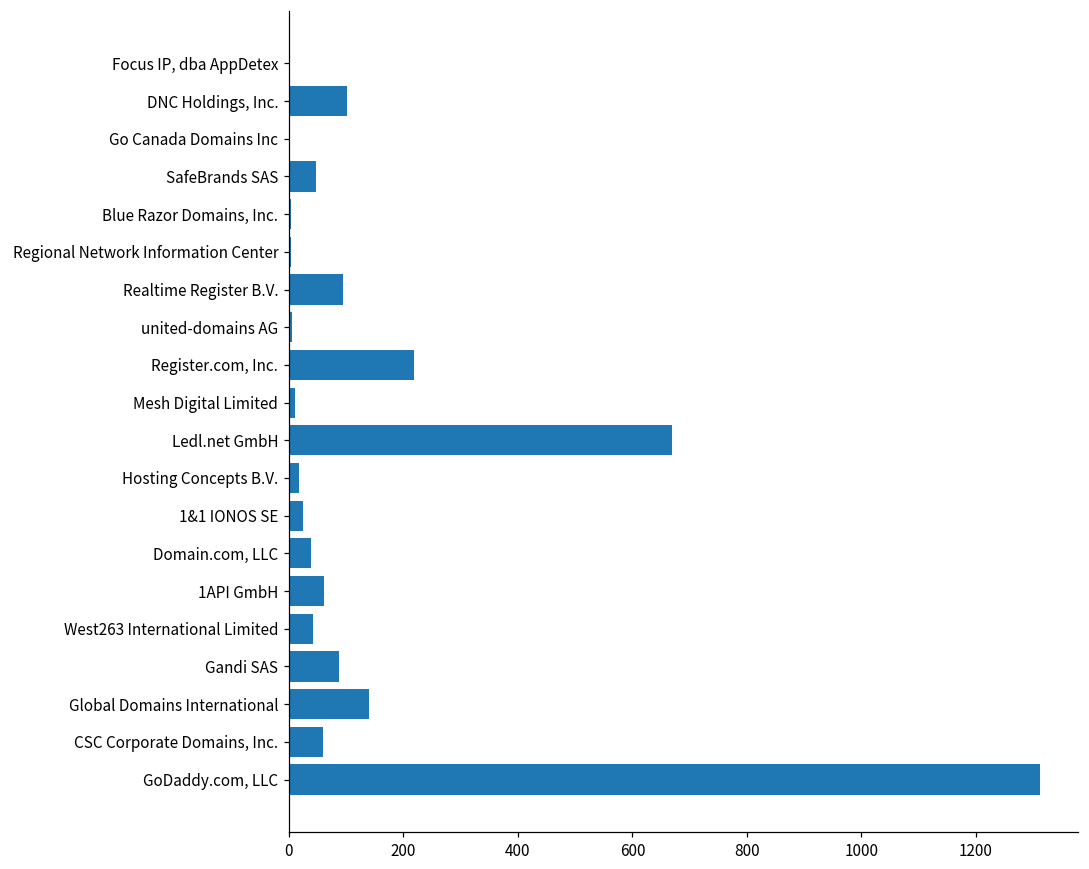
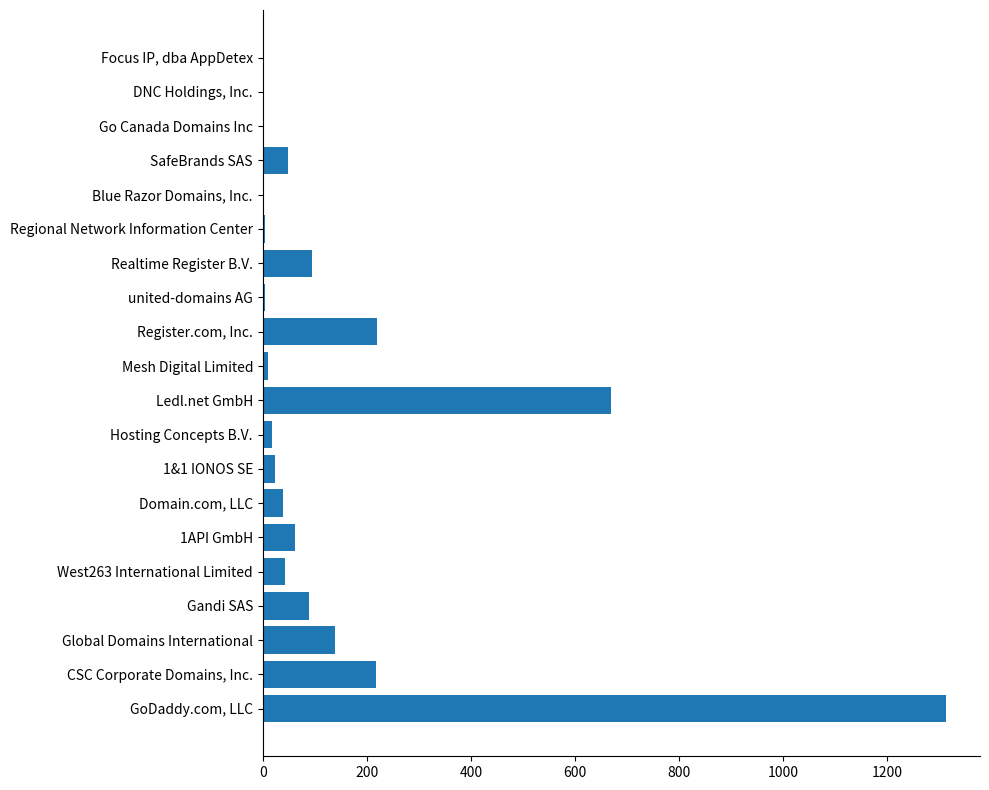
DNC Holdings, Inc.: 100 -> 0
CSC Corporate Domains, Inc.: 60 -> 220
